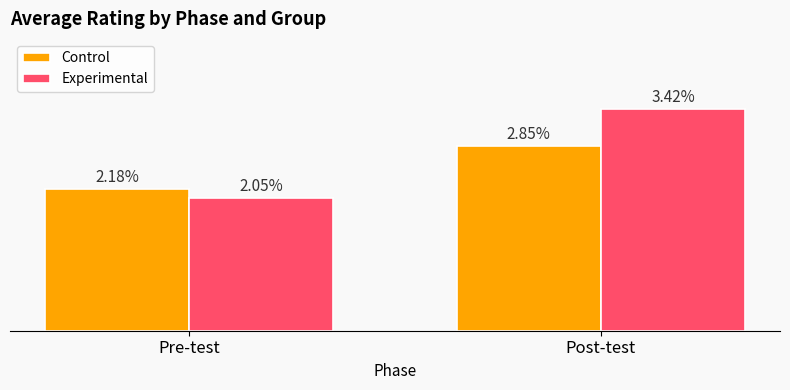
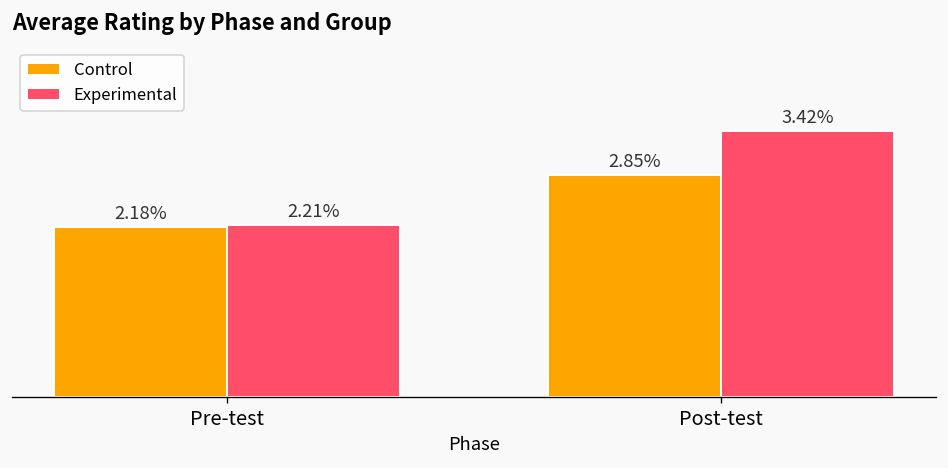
Experimental, Pre-test: 2.05% -> 2.21%
